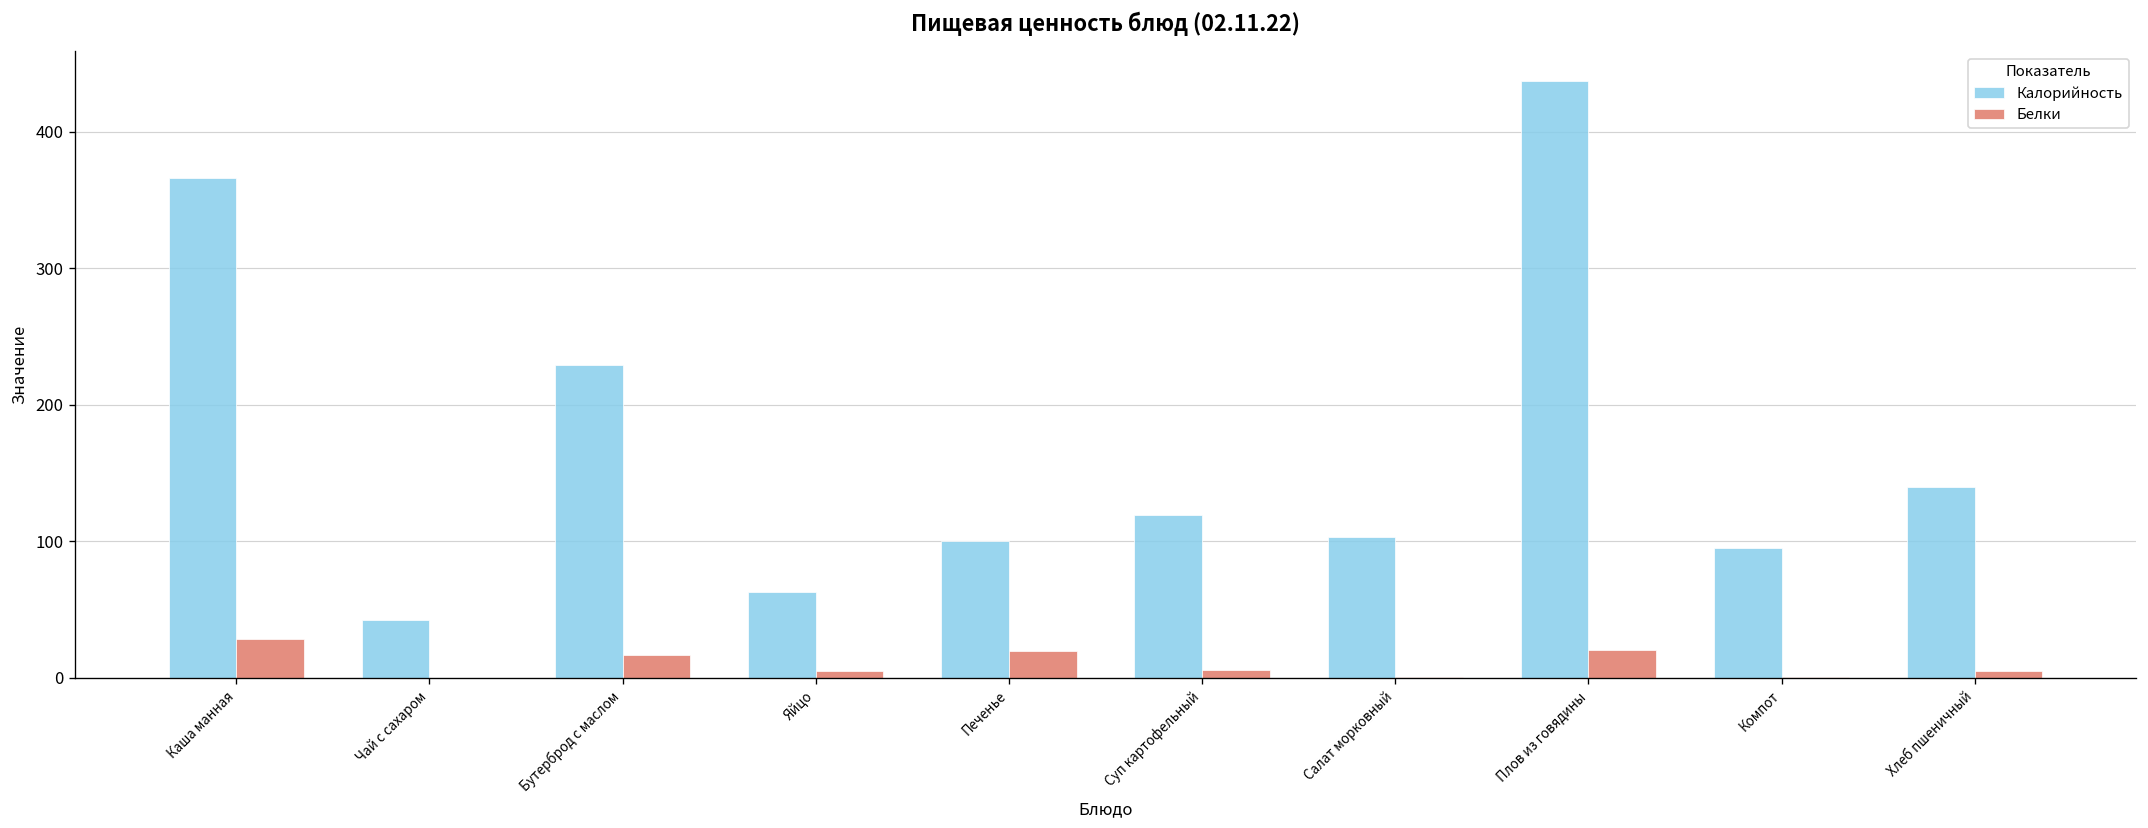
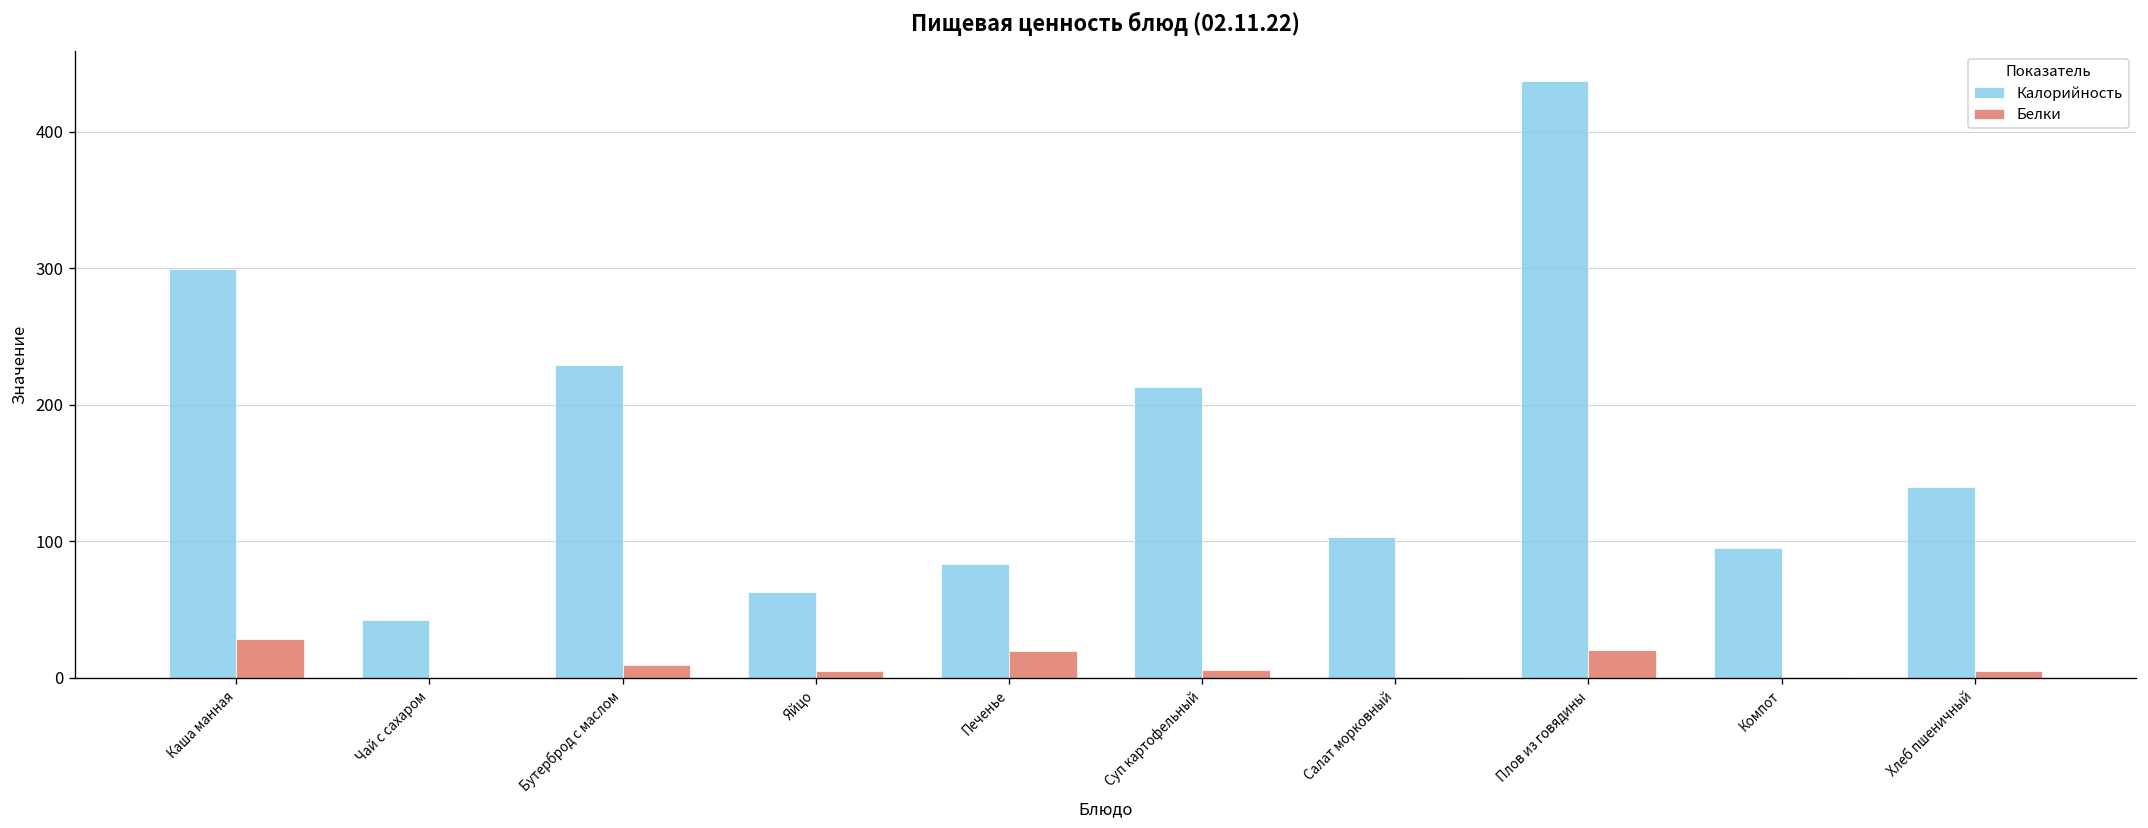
Калорийность, Каша манная: 366 -> 299
Белки, Бутерброд с маслом: 17 -> 9
Калорийность, Печенье: 100 -> 83
Калорийность, Суп картофельный: 119 -> 213
